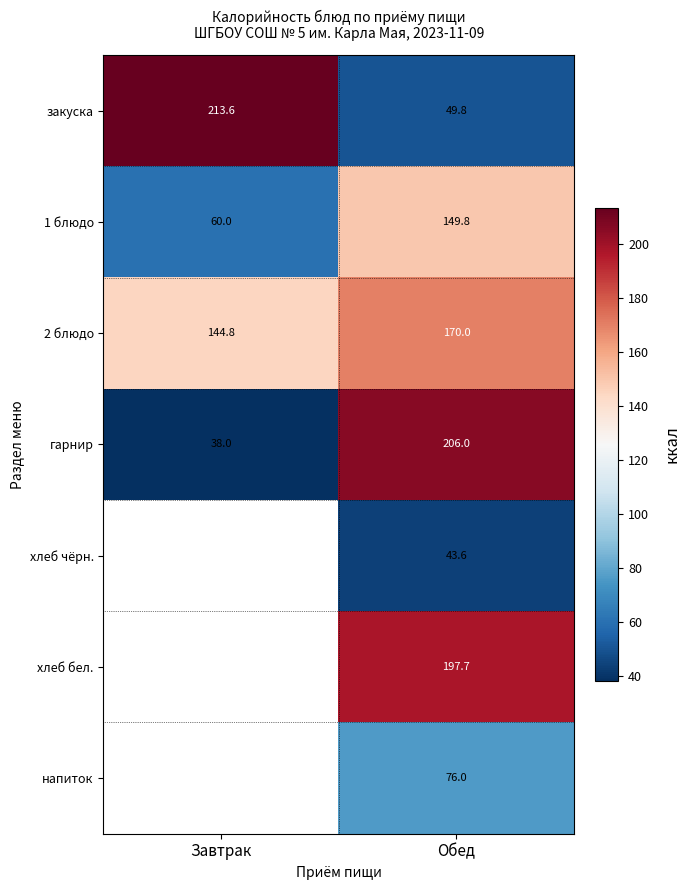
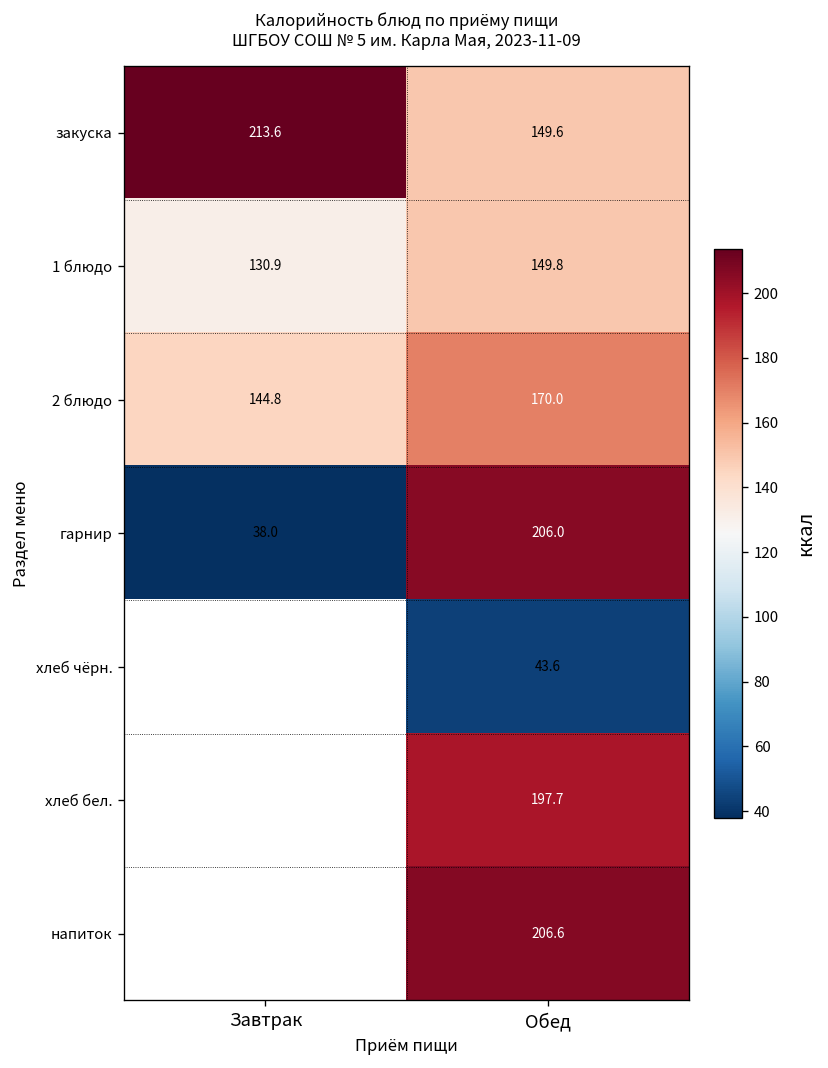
закуска, Обед: 49.8 -> 149.6
1 блюдо, Завтрак: 60.0 -> 130.9
напиток, Обед: 76.0 -> 206.6
